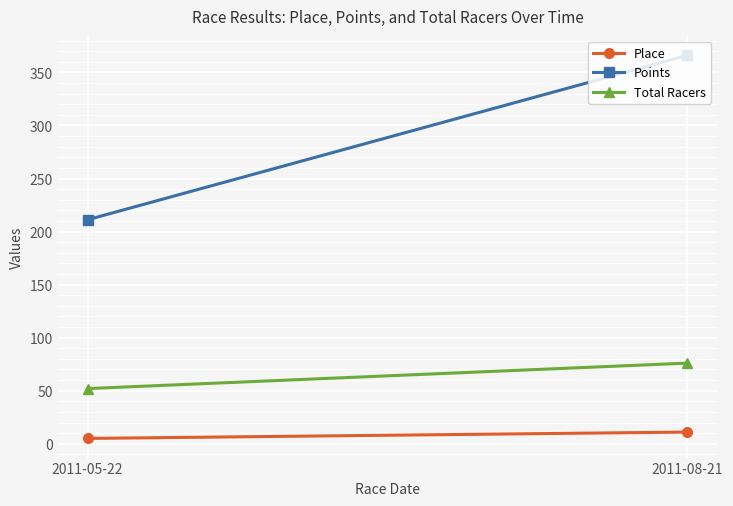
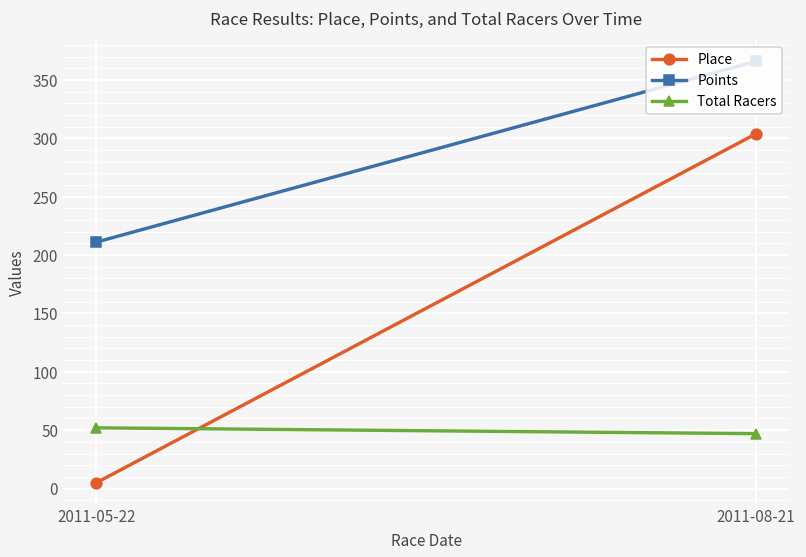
Place, 2011-08-21: 11 -> 304
Total Racers, 2011-08-21: 76 -> 47
